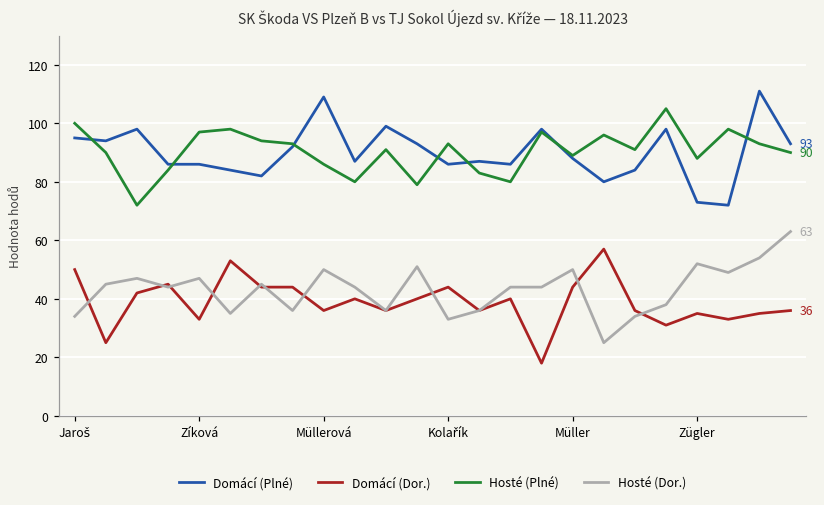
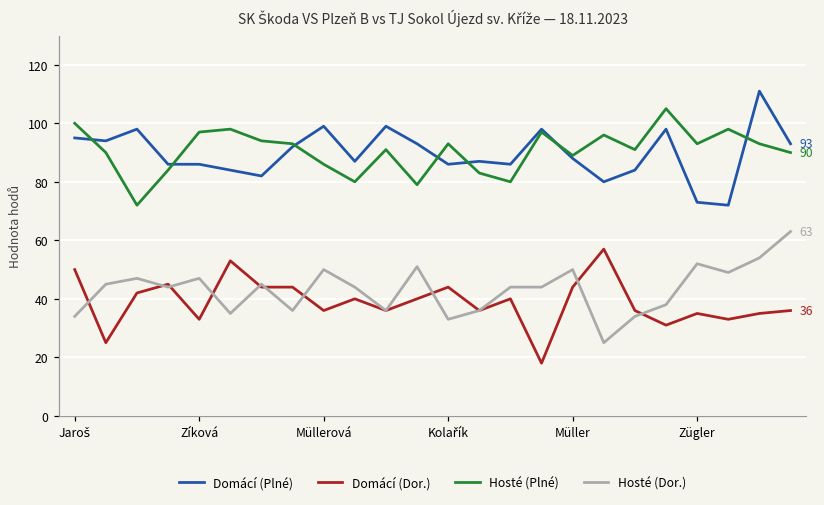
Domácí (Plné), Müllerová: 109 -> 99
Hosté (Plné), Zügler: 88 -> 93
